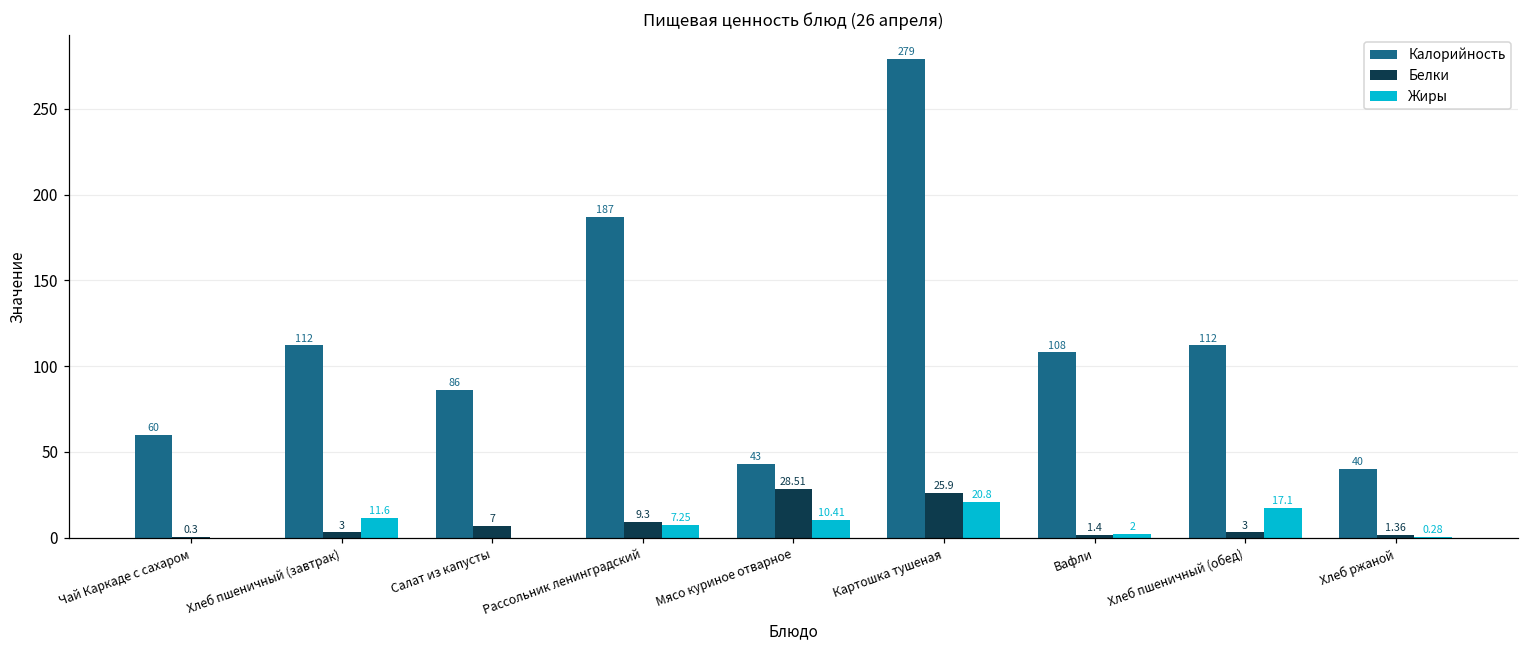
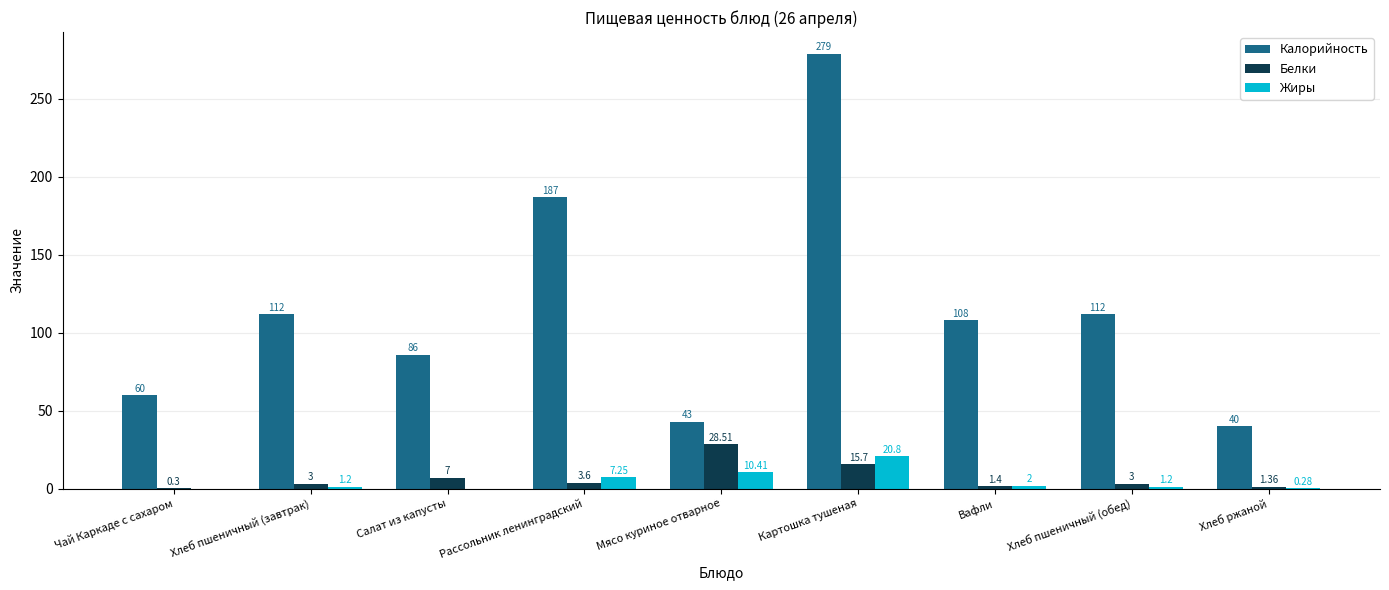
Жиры, Хлеб пшеничный (завтрак): 11.6 -> 1.2
Белки, Рассольник ленинградский: 9.3 -> 3.6
Белки, Картошка тушеная: 25.9 -> 15.7
Жиры, Хлеб пшеничный (обед): 17.1 -> 1.2
